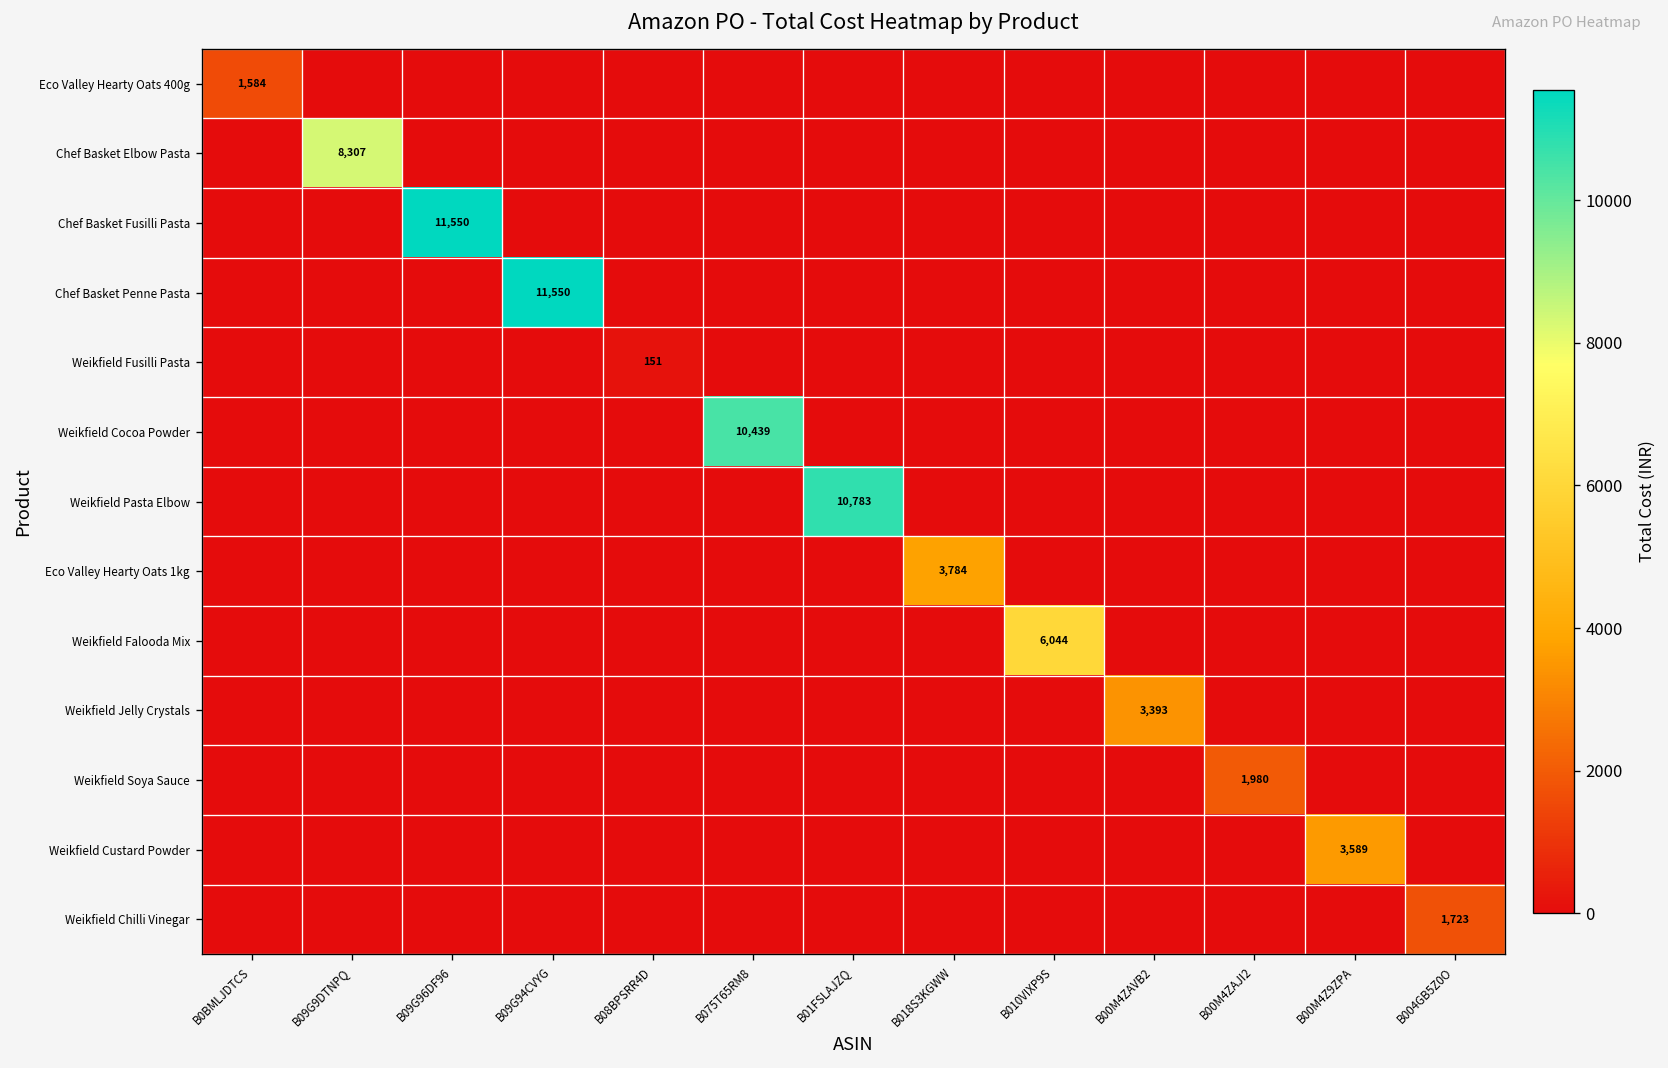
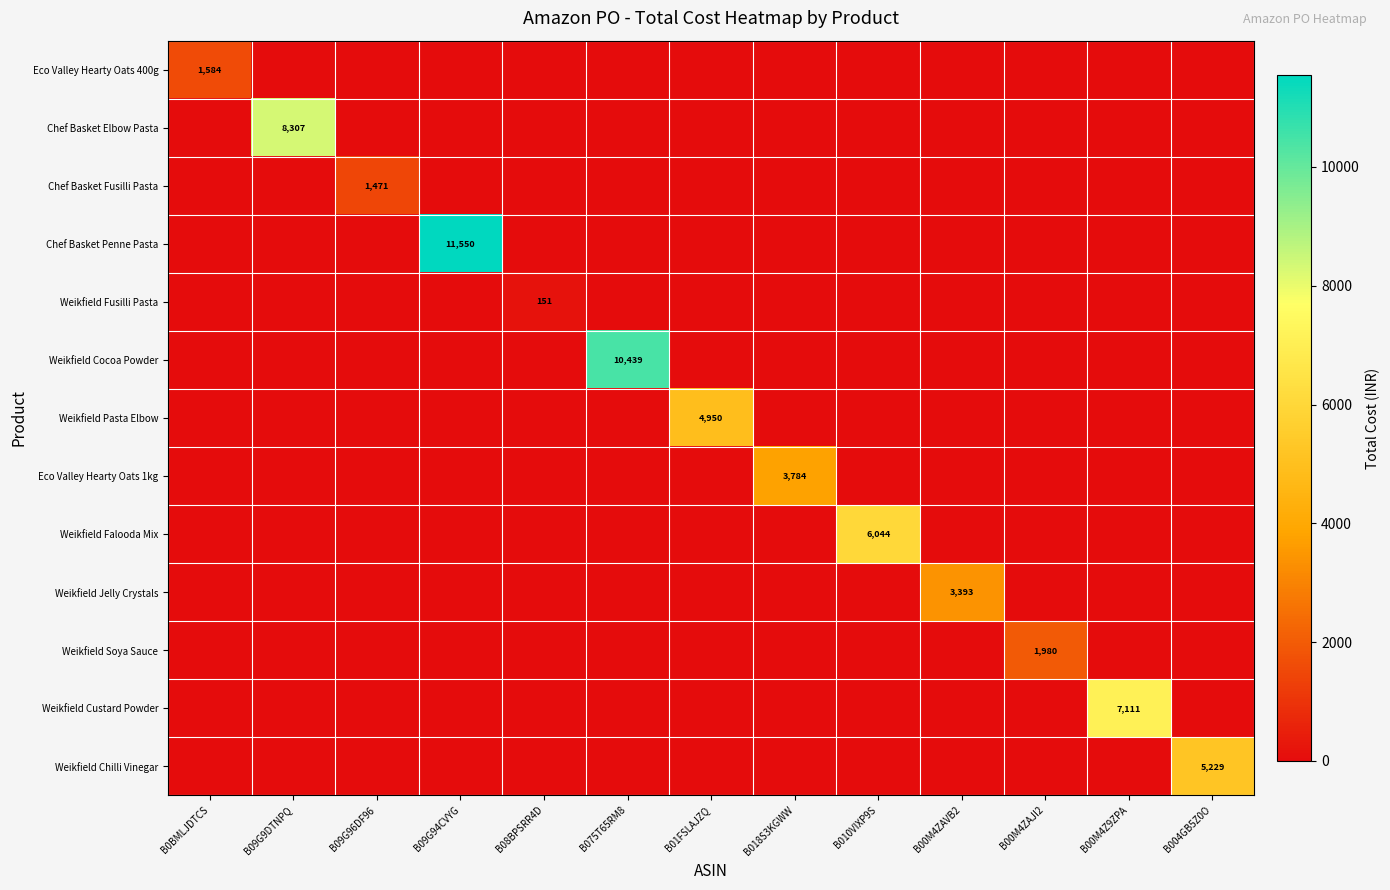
Chef Basket Fusilli Pasta, B09G96DF96: 11,550 -> 1,471
Weikfield Pasta Elbow, B01FSLAJZQ: 10,783 -> 4,950
Weikfield Custard Powder, B00M4Z9ZPA: 3,589 -> 7,111
Weikfield Chilli Vinegar, B004GB5Z0O: 1,723 -> 5,229
